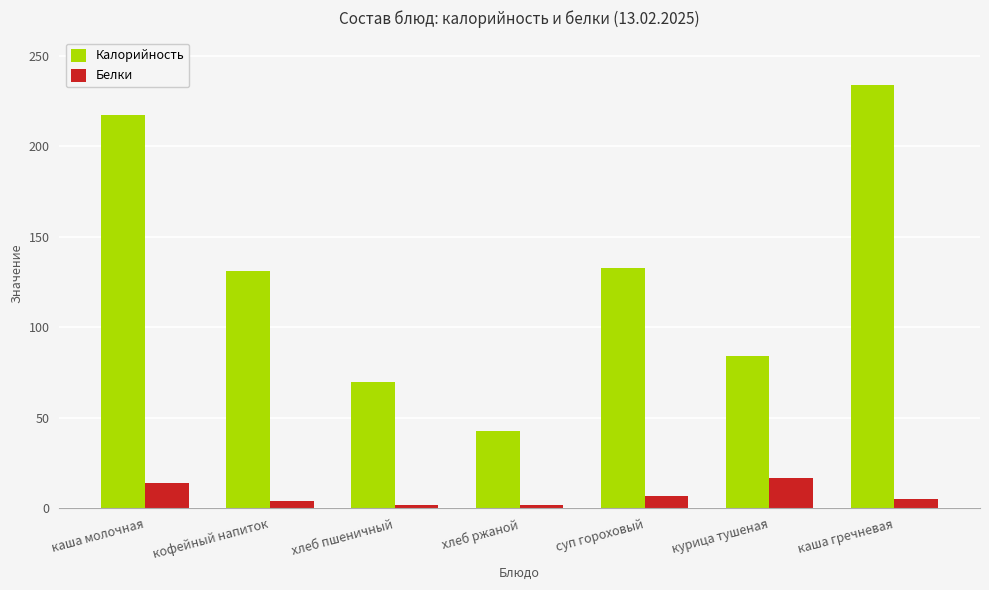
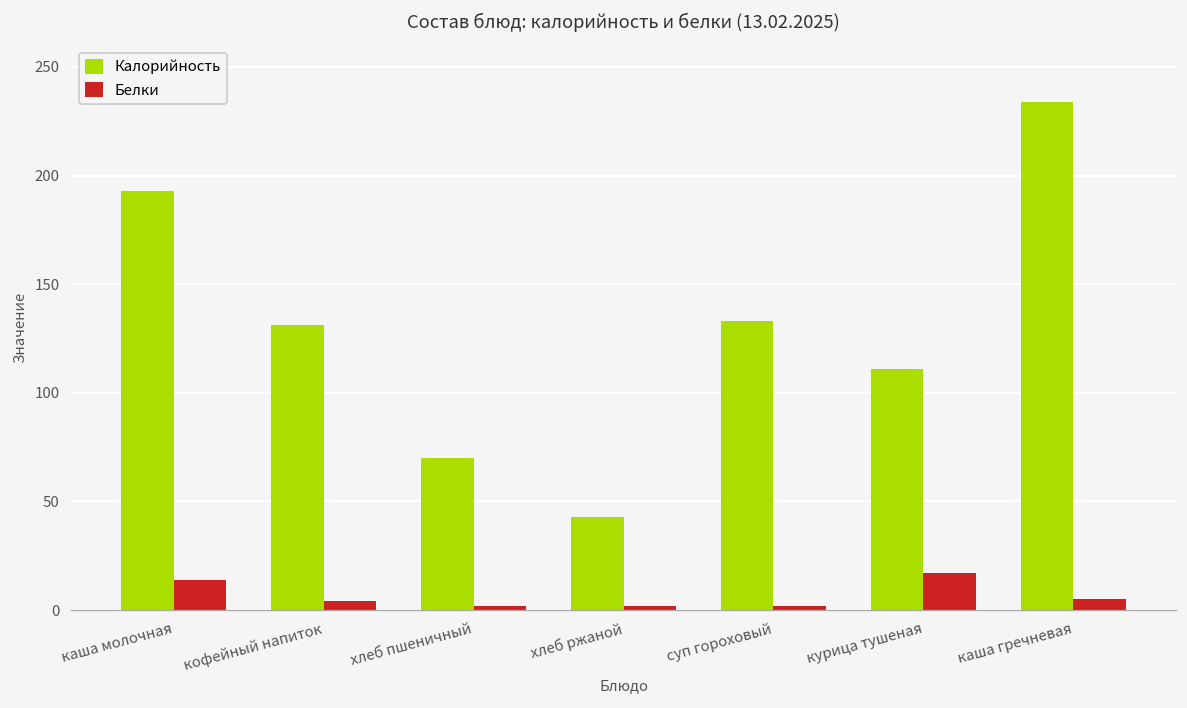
Калорийность, каша молочная: 217 -> 193
Белки, суп гороховый: 7 -> 2
Калорийность, курица тушеная: 84 -> 111
